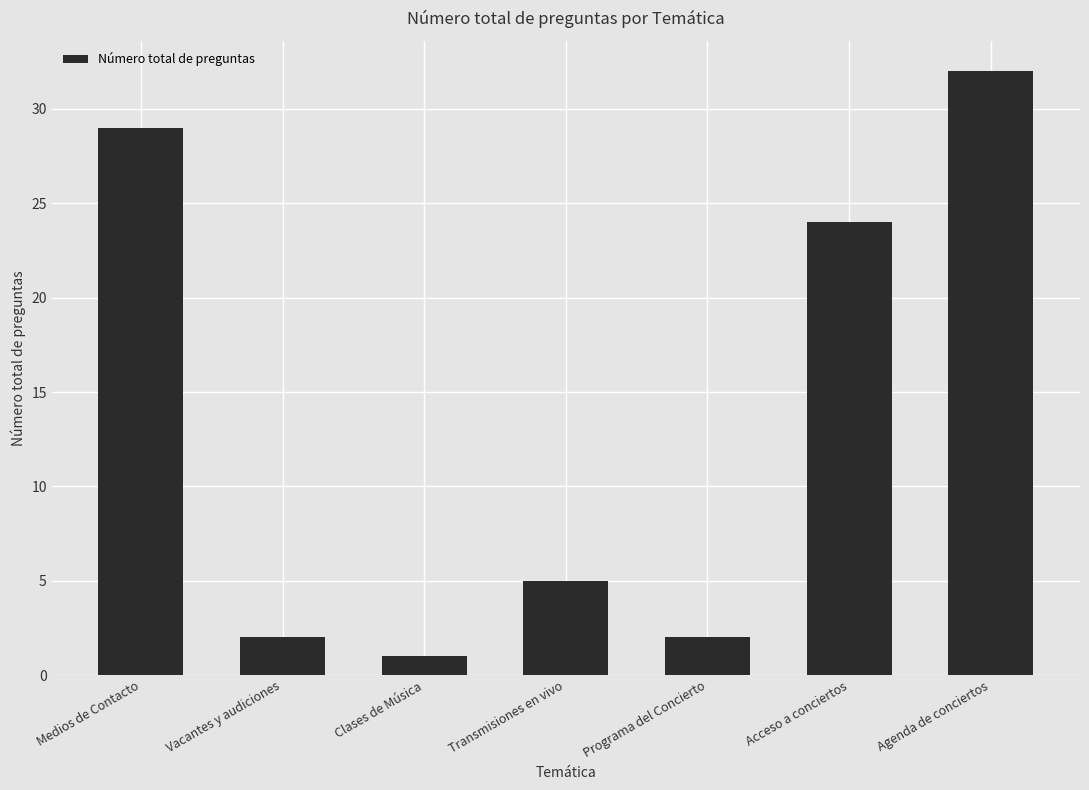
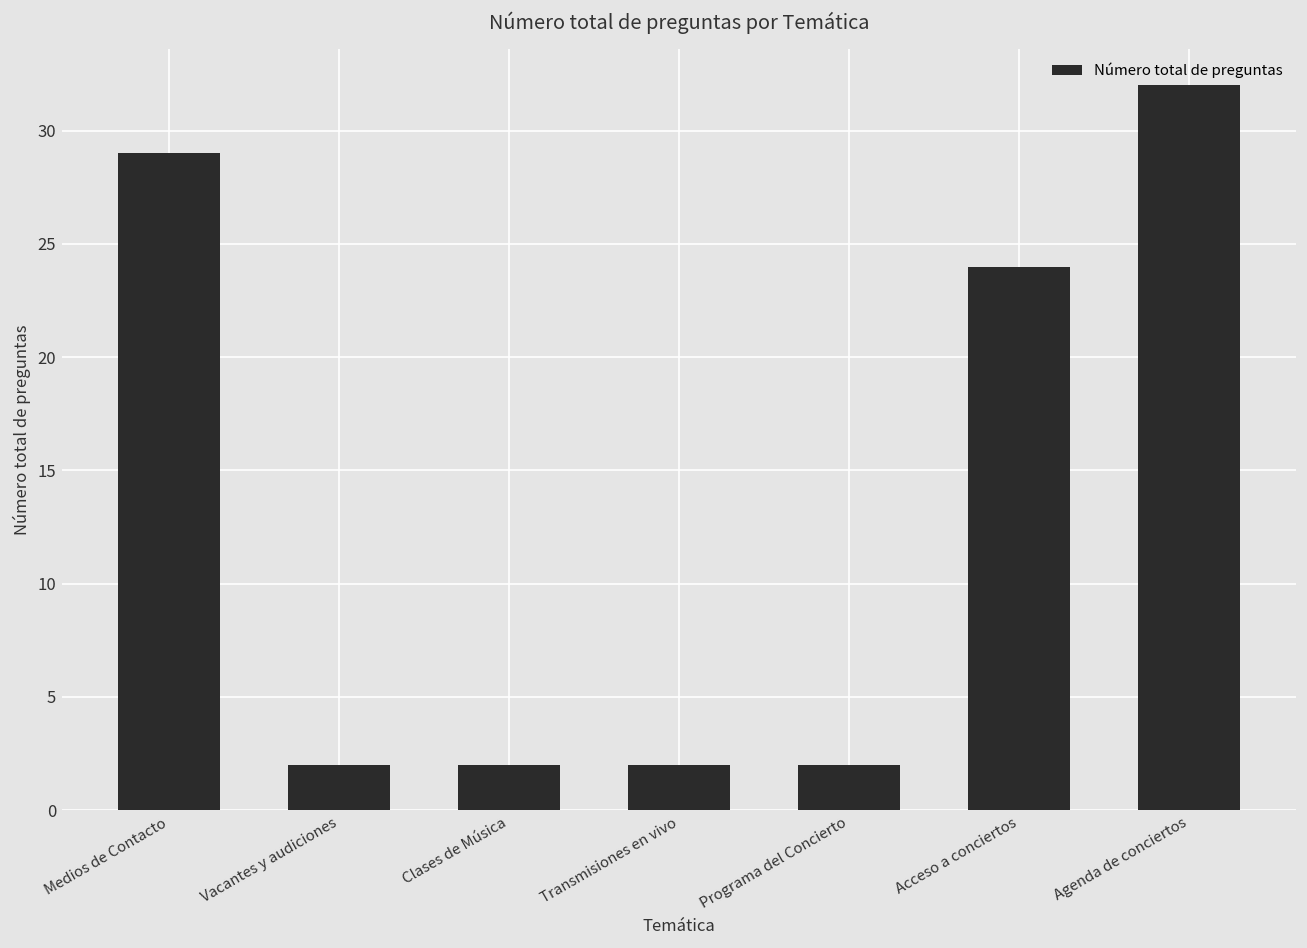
Clases de Música: 1 -> 2
Transmisiones en vivo: 5 -> 2
